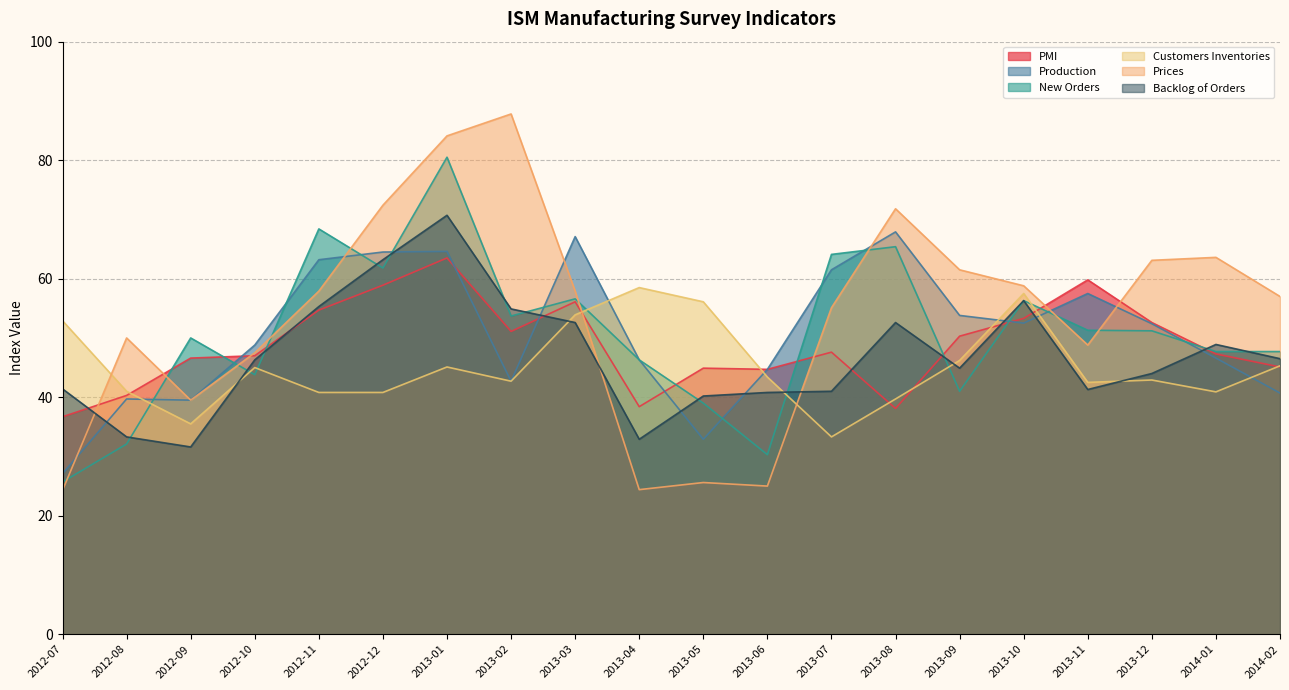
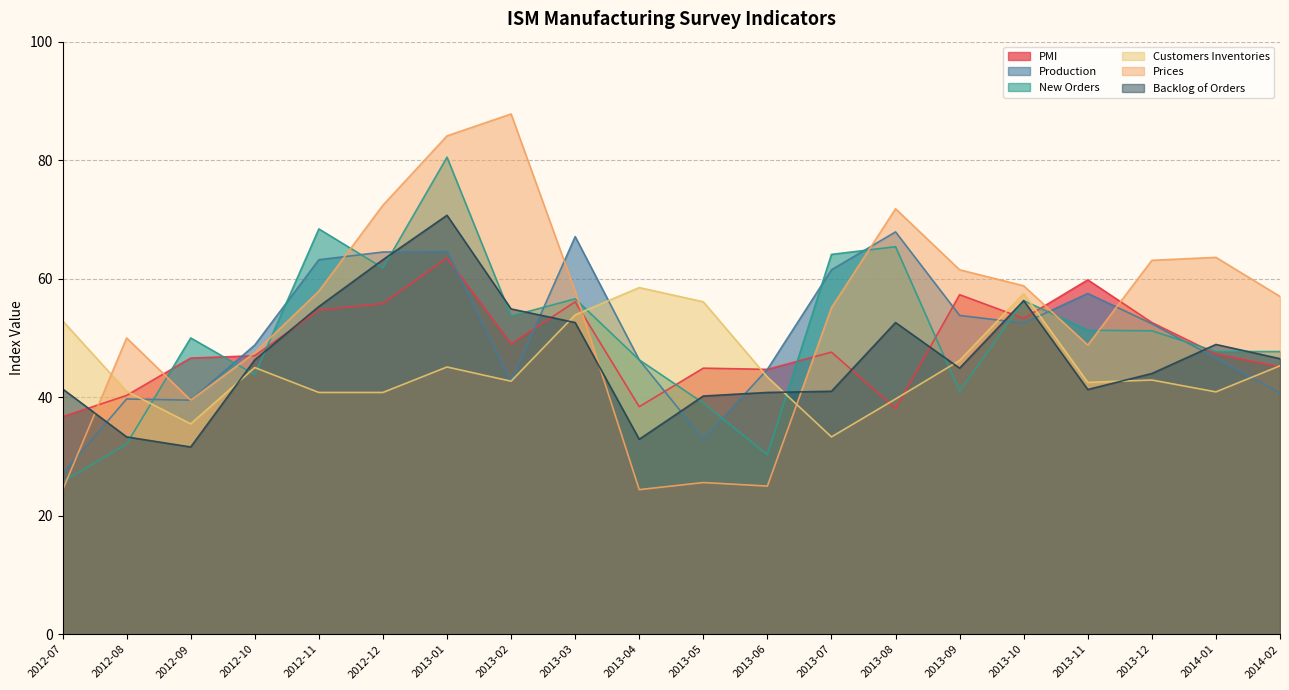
PMI, 2012-12: 59 -> 56
PMI, 2013-02: 51 -> 49
PMI, 2013-09: 50 -> 57
